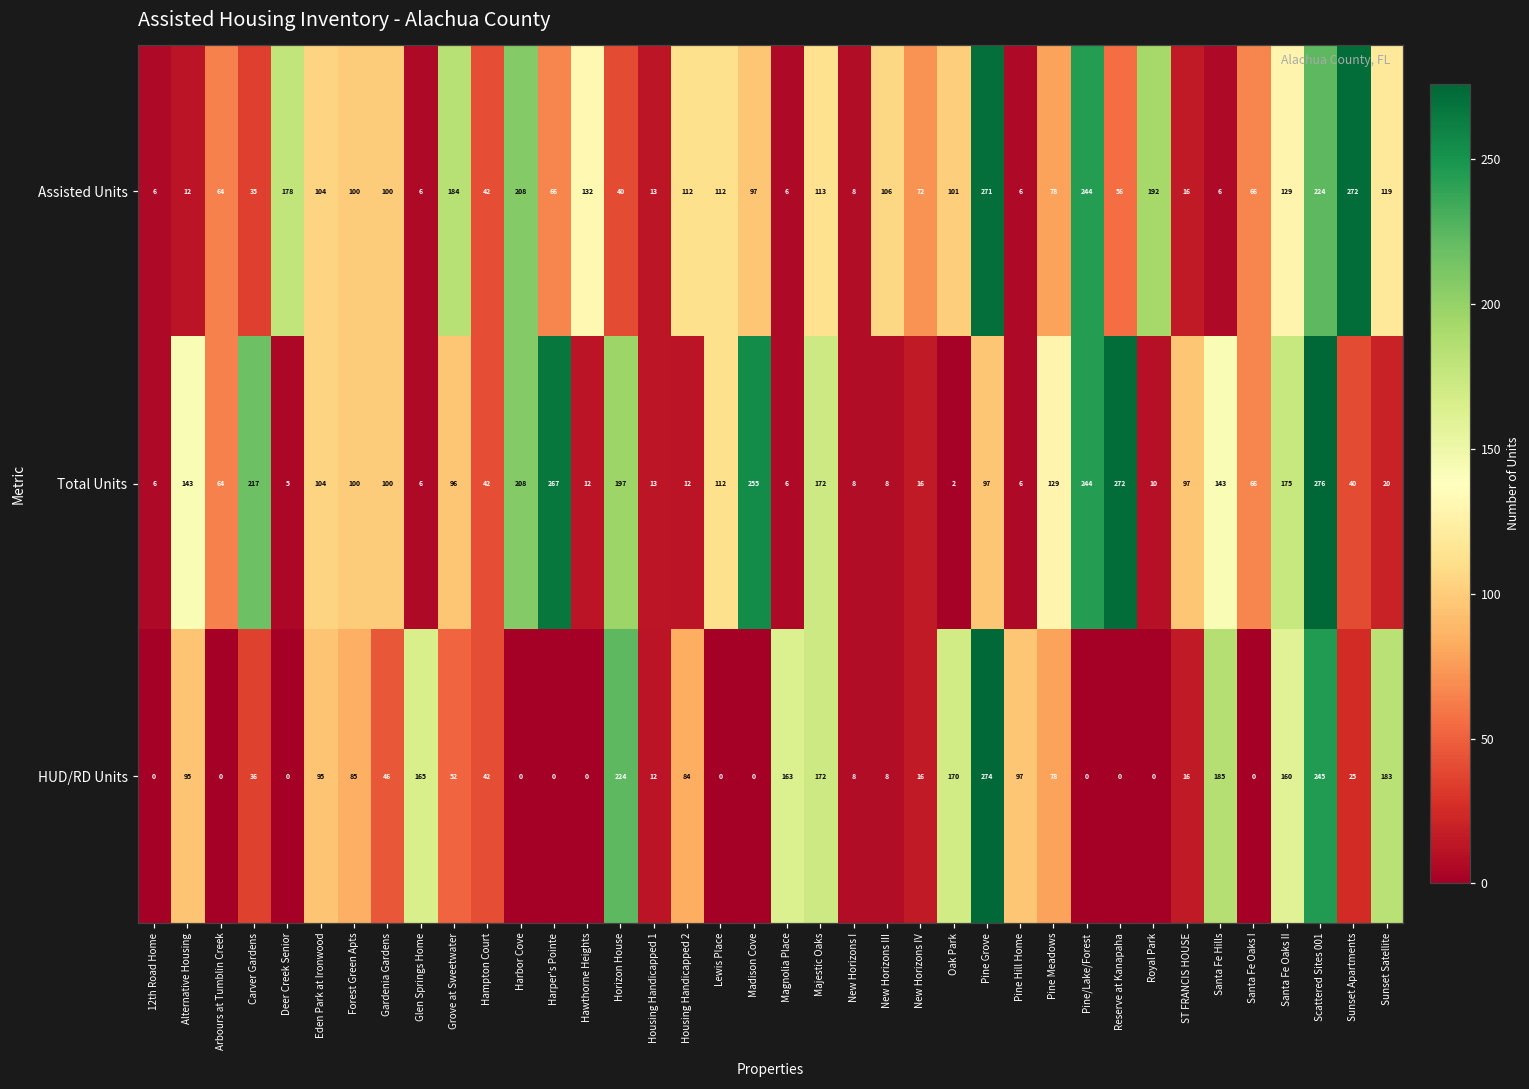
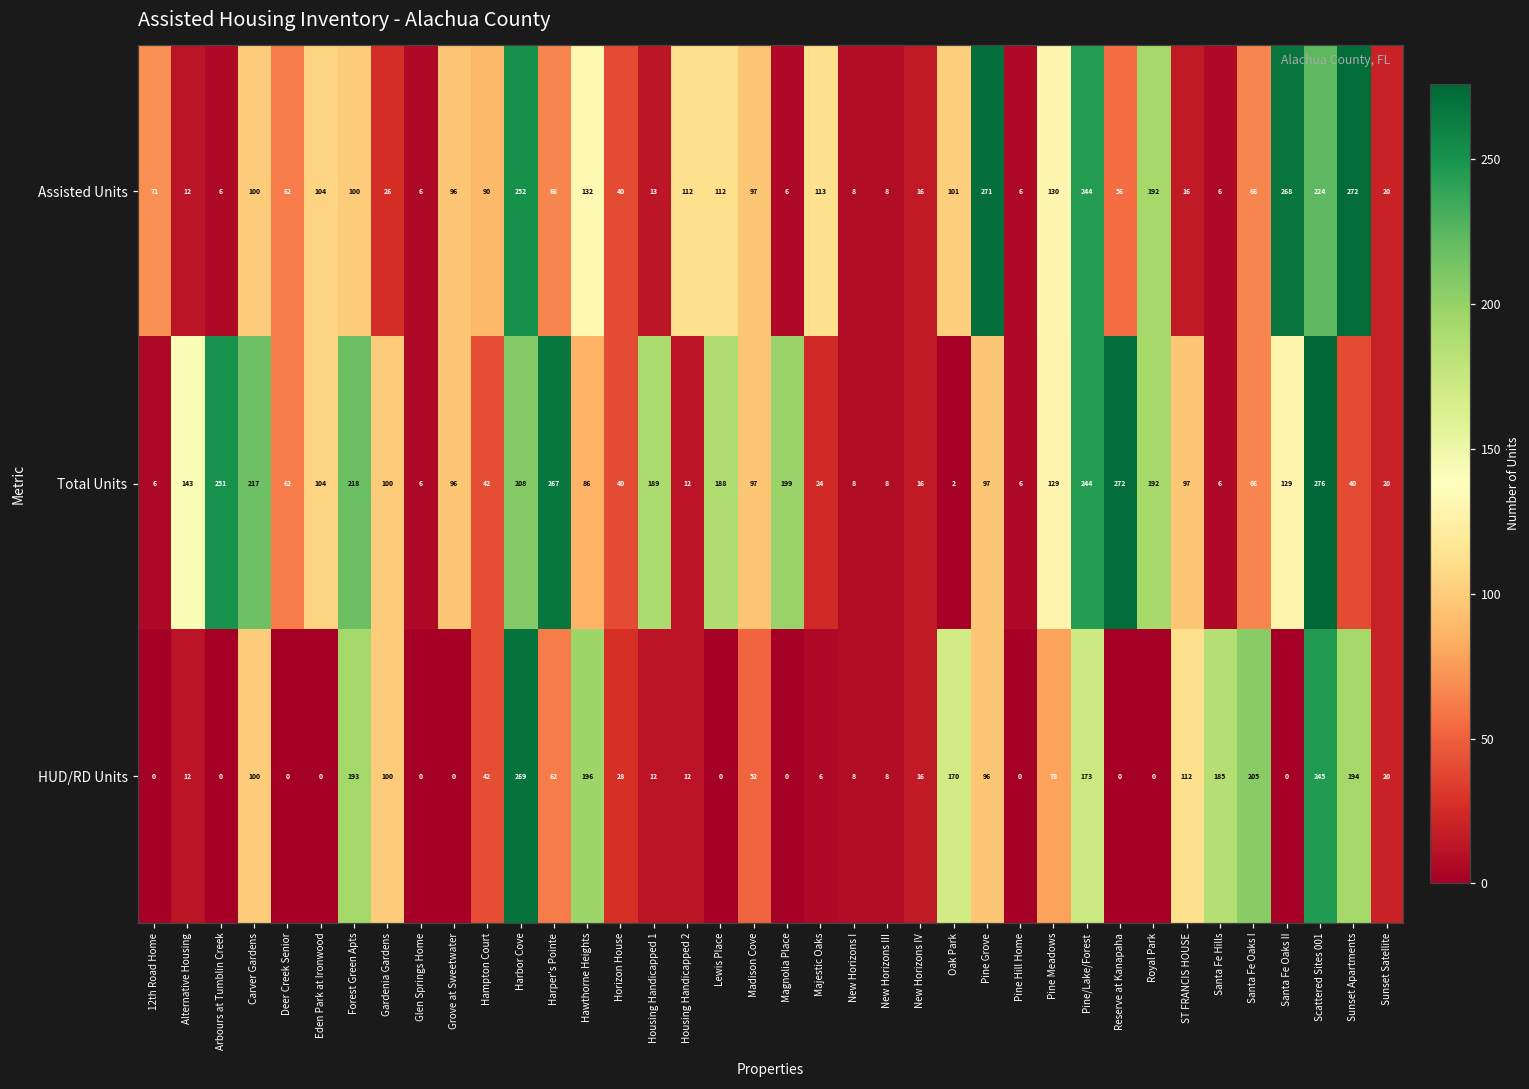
Assisted Units, 12th Road Home: 6 -> 71
Assisted Units, Arbours at Tumblin Creek: 64 -> 6
Assisted Units, Carver Gardens: 35 -> 100
Assisted Units, Deer Creek Senior: 178 -> 62
Assisted Units, Gardenia Gardens: 100 -> 26
Assisted Units, Grove at Sweetwater: 184 -> 96
Assisted Units, Hampton Court: 42 -> 90
Assisted Units, Harbor Cove: 208 -> 252
Assisted Units, New Horizons III: 106 -> 8
Assisted Units, New Horizons IV: 72 -> 16
Assisted Units, Pine Meadows: 78 -> 130
Assisted Units, Santa Fe Oaks II: 129 -> 268
Assisted Units, Sunset Satellite: 119 -> 20
Total Units, Arbours at Tumblin Creek: 64 -> 251
Total Units, Deer Creek Senior: 5 -> 62
Total Units, Forest Green Apts: 100 -> 218
Total Units, Hawthorne Heights: 12 -> 86
Total Units, Horizon House: 197 -> 40
Total Units, Housing Handicapped 1: 13 -> 189
Total Units, Lewis Place: 112 -> 188
Total Units, Madison Cove: 255 -> 97
Total Units, Magnolia Place: 6 -> 199
Total Units, Majestic Oaks: 172 -> 24
Total Units, Royal Park: 10 -> 192
Total Units, Santa Fe Hills: 143 -> 6
Total Units, Santa Fe Oaks II: 175 -> 129
HUD/RD Units, Alternative Housing: 95 -> 12
HUD/RD Units, Carver Gardens: 36 -> 100
HUD/RD Units, Eden Park at Ironwood: 95 -> 0
HUD/RD Units, Forest Green Apts: 85 -> 193
HUD/RD Units, Gardenia Gardens: 46 -> 100
HUD/RD Units, Glen Springs Home: 165 -> 0
HUD/RD Units, Grove at Sweetwater: 52 -> 0
HUD/RD Units, Harbor Cove: 0 -> 269
HUD/RD Units, Harper's Pointe: 0 -> 62
HUD/RD Units, Hawthorne Heights: 0 -> 196
HUD/RD Units, Horizon House: 224 -> 28
HUD/RD Units, Housing Handicapped 2: 84 -> 12
HUD/RD Units, Madison Cove: 0 -> 52
HUD/RD Units, Magnolia Place: 163 -> 0
HUD/RD Units, Majestic Oaks: 172 -> 6
HUD/RD Units, Pine Grove: 274 -> 96
HUD/RD Units, Pine Hill Home: 97 -> 0
HUD/RD Units, Pine/Lake/Forest: 0 -> 173
HUD/RD Units, ST FRANCIS HOUSE: 16 -> 112
HUD/RD Units, Santa Fe Oaks I: 0 -> 205
HUD/RD Units, Santa Fe Oaks II: 160 -> 0
HUD/RD Units, Sunset Apartments: 25 -> 194
HUD/RD Units, Sunset Satellite: 183 -> 20
